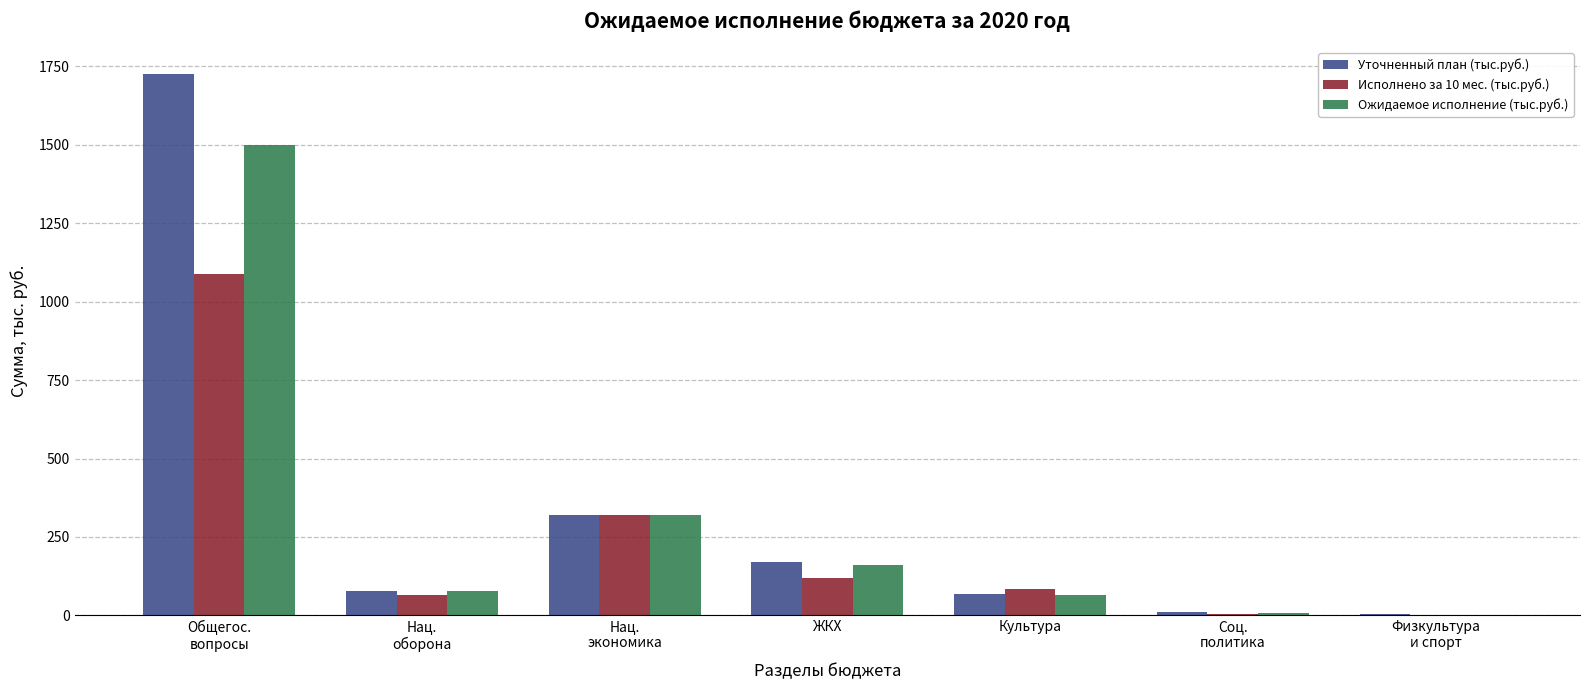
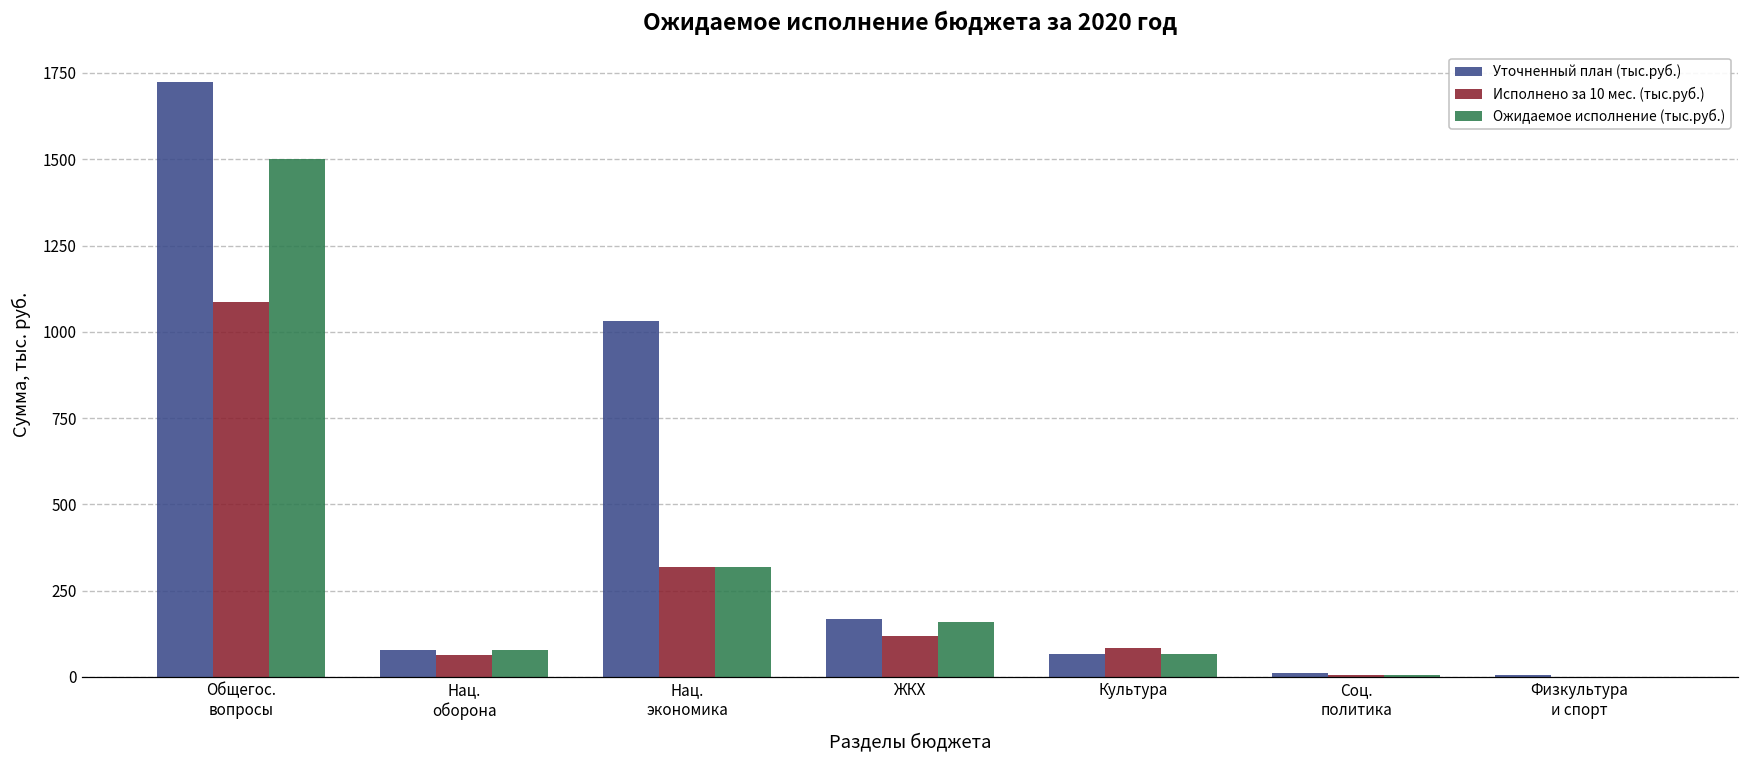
Уточненный план (тыс.руб.), Нац. экономика: 320 -> 1030
